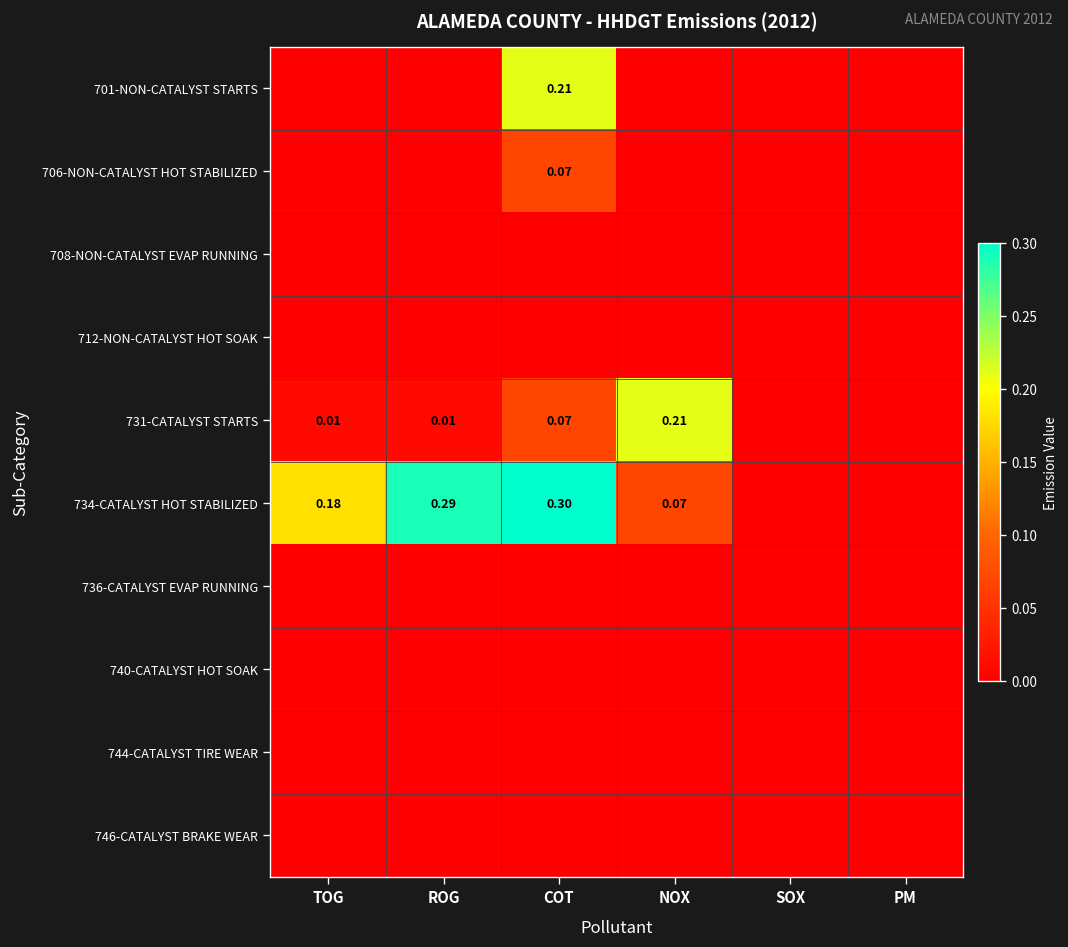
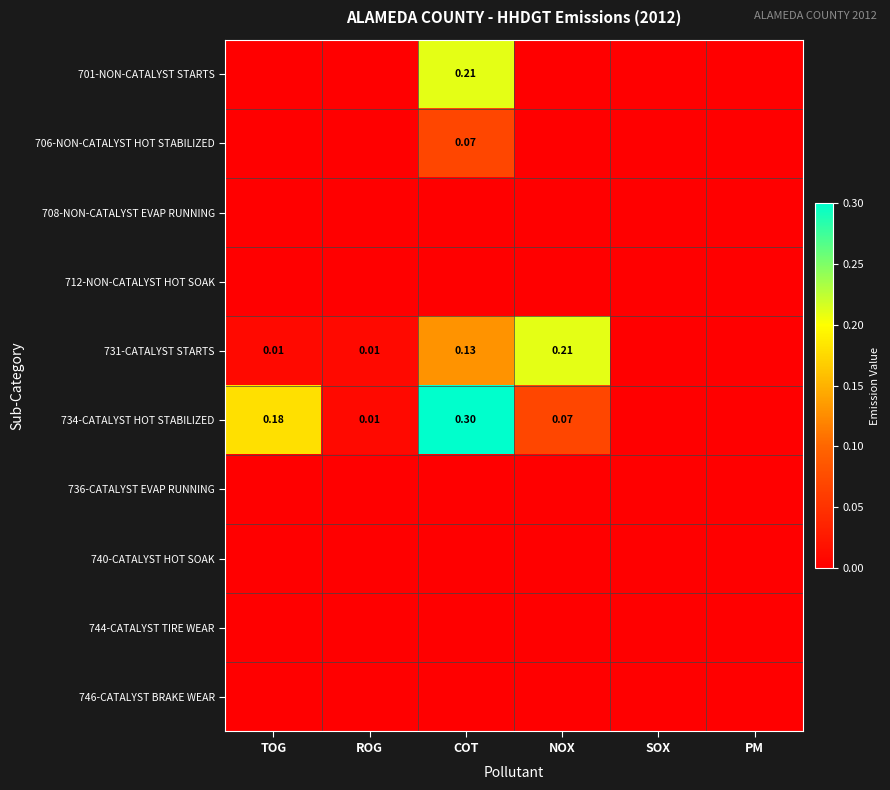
731-CATALYST STARTS, COT: 0.07 -> 0.13
734-CATALYST HOT STABILIZED, ROG: 0.29 -> 0.01
